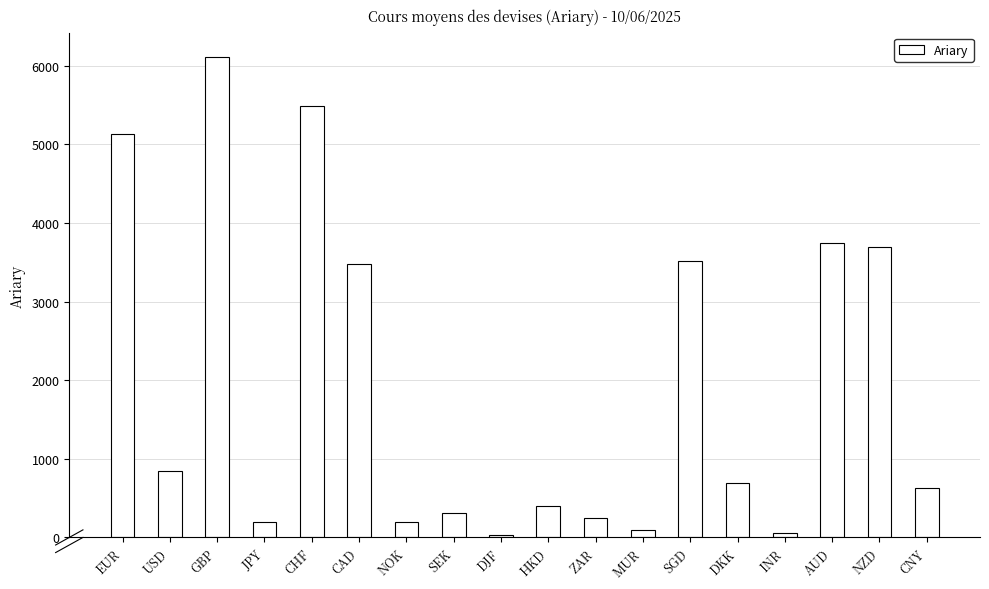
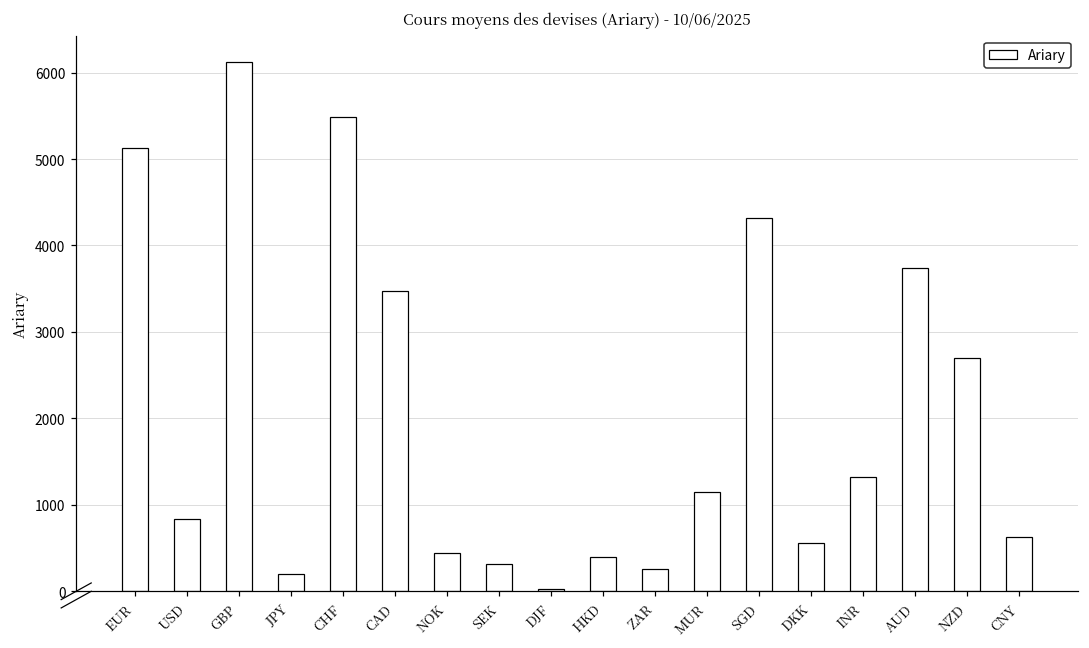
NOK: 200 -> 400
MUR: 100 -> 1100
SGD: 3500 -> 4300
DKK: 700 -> 600
INR: 100 -> 1300
NZD: 3700 -> 2700
